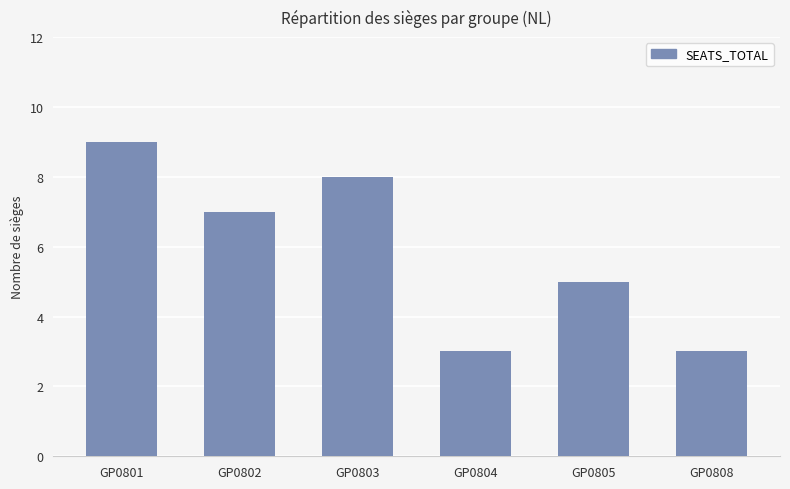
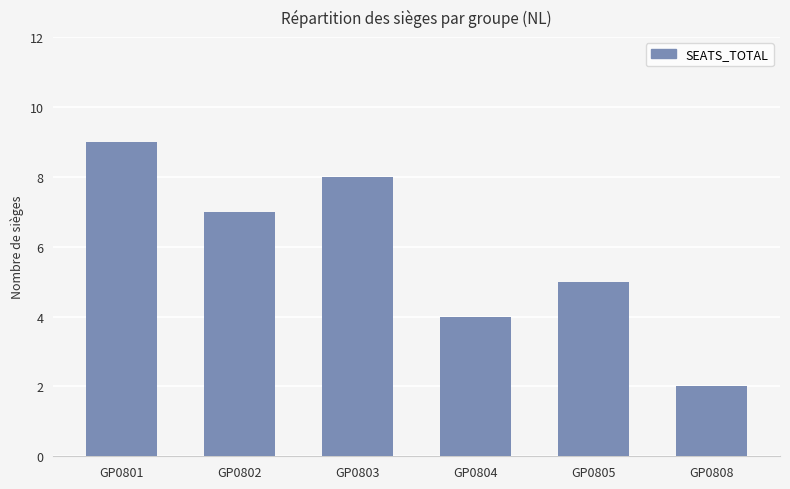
GP0804: 3 -> 4
GP0808: 3 -> 2
